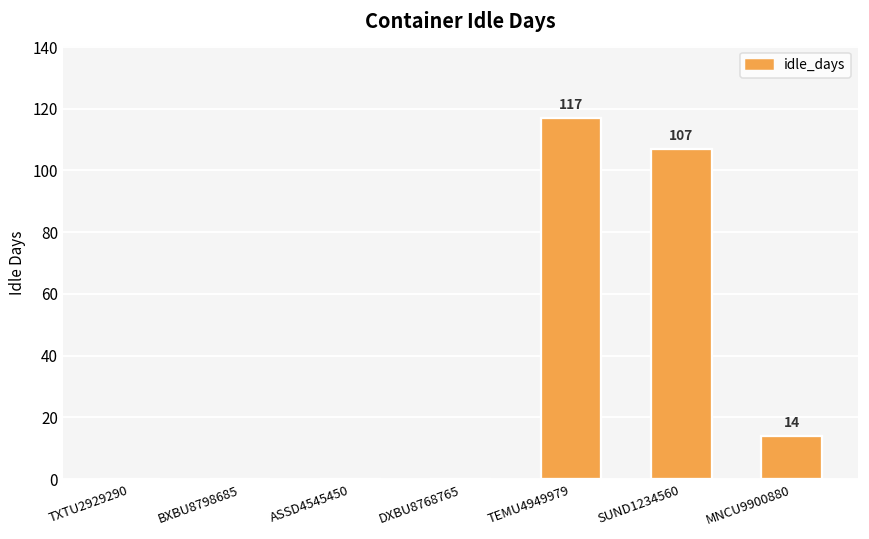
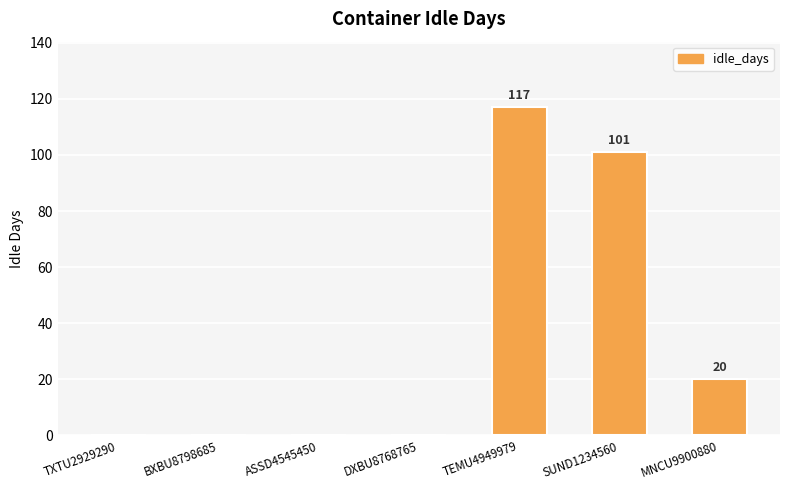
SUND1234560: 107 -> 101
MNCU9900880: 14 -> 20
